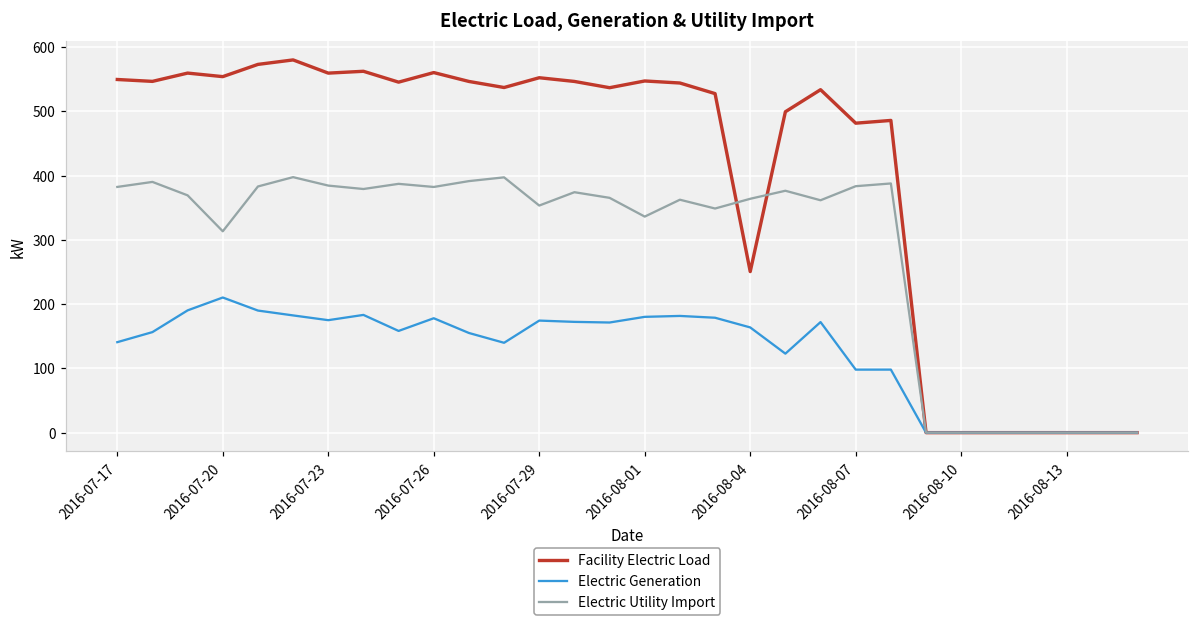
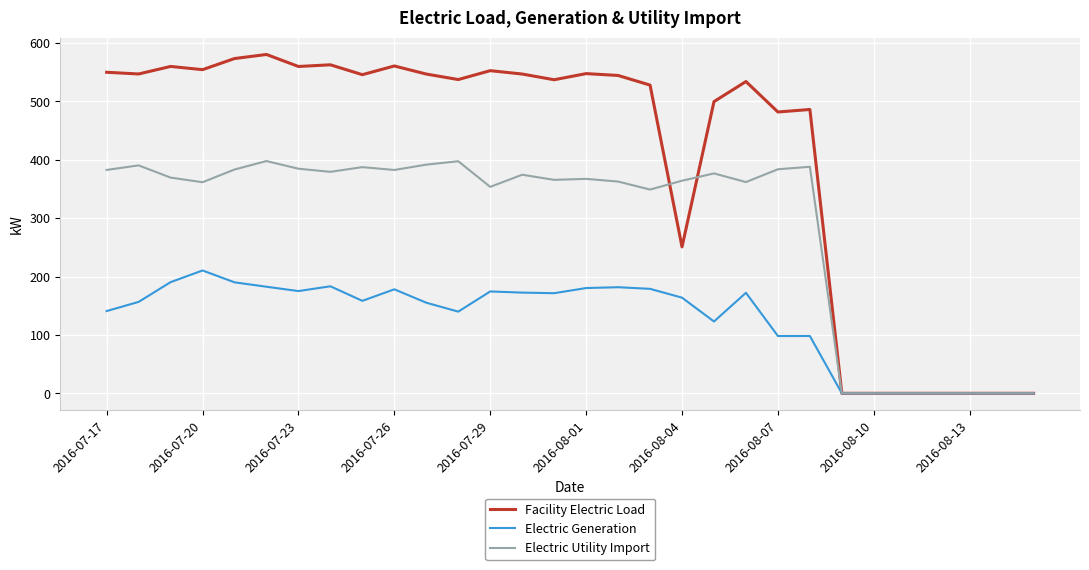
Electric Utility Import, 2016-07-20: 310 -> 360
Electric Utility Import, 2016-08-01: 340 -> 370
